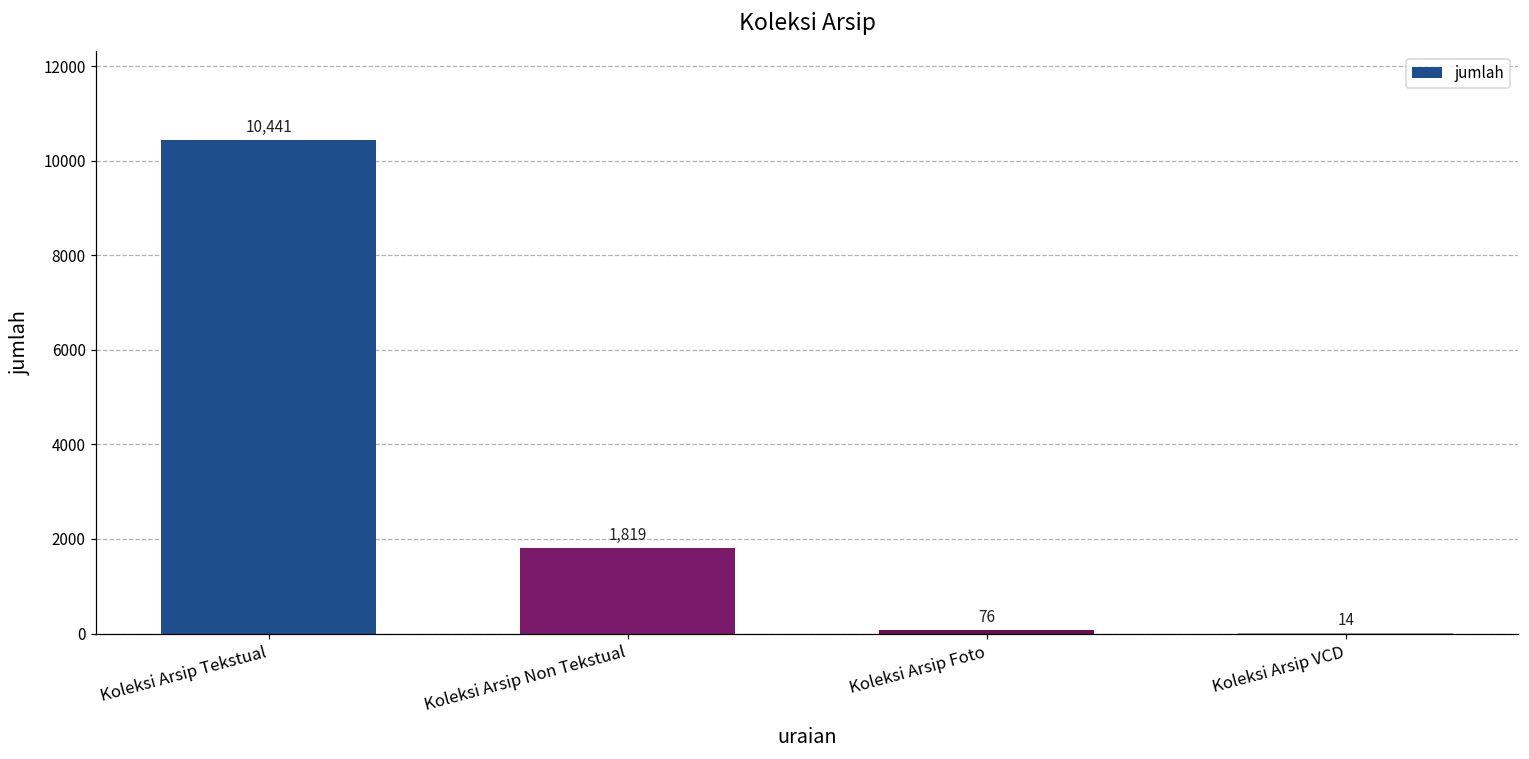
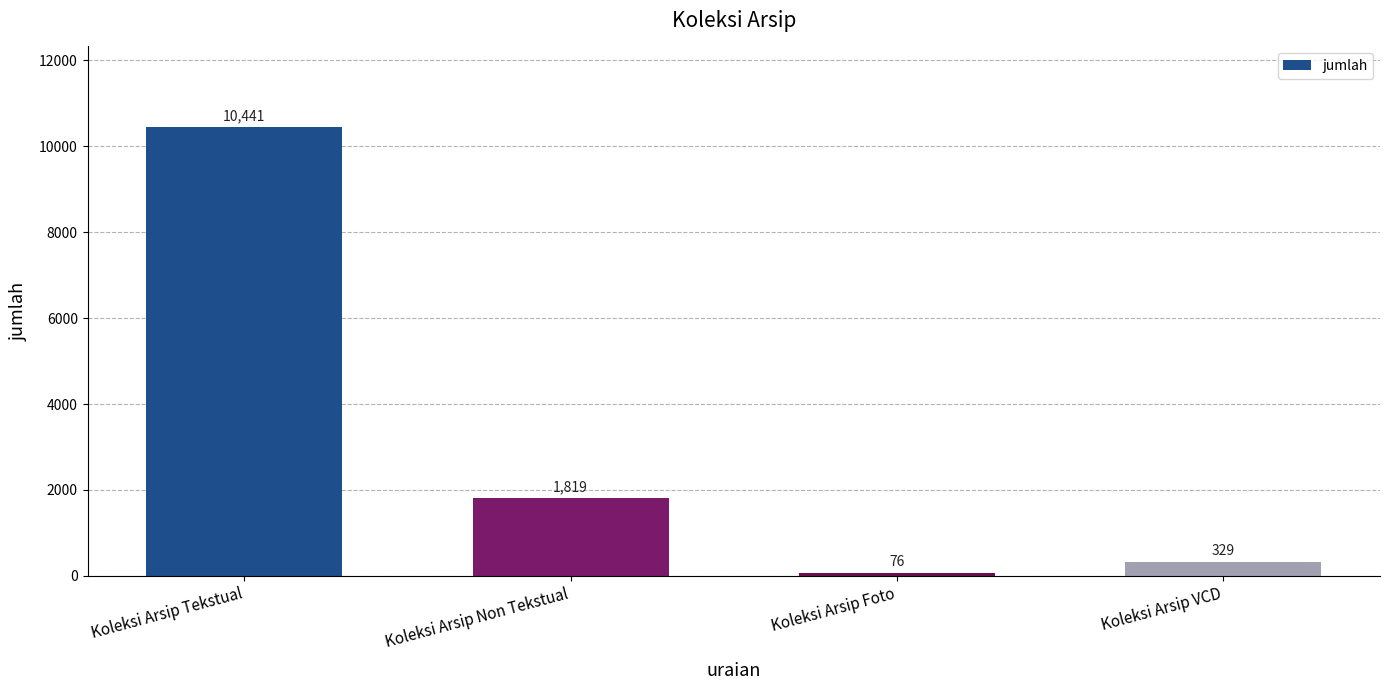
Koleksi Arsip VCD: 14 -> 329
